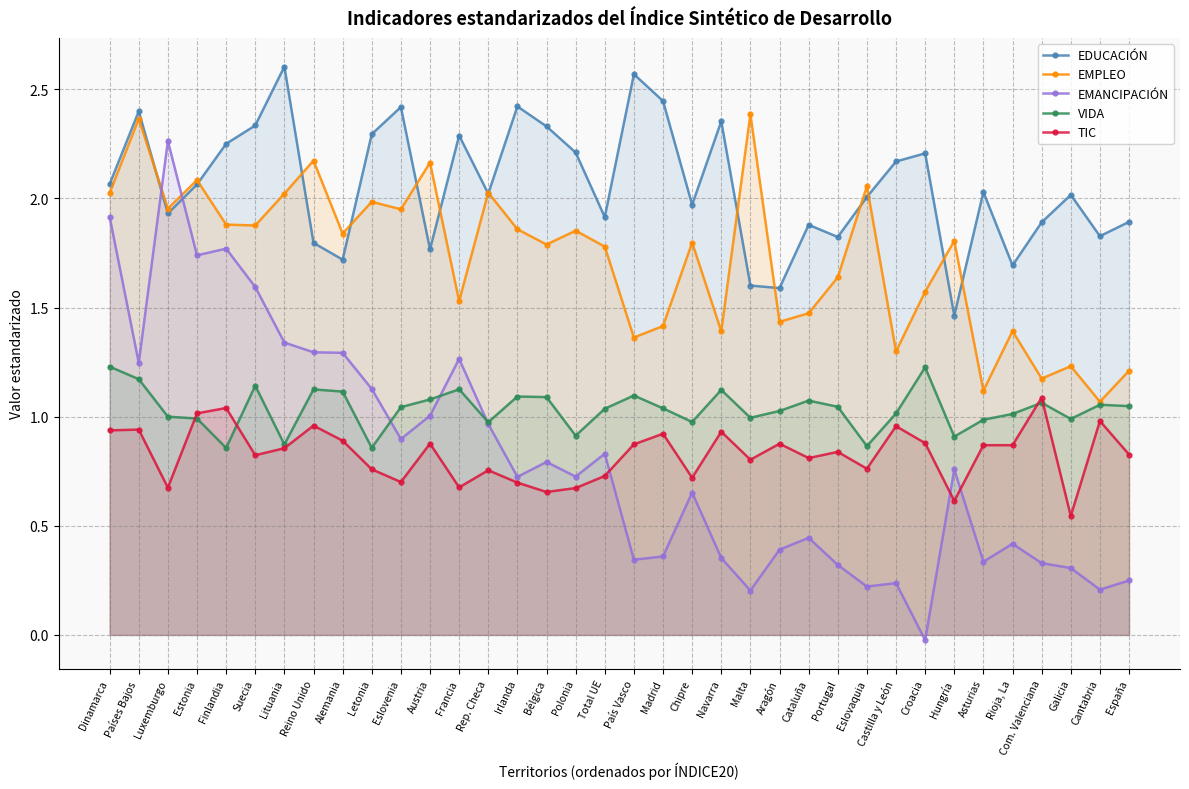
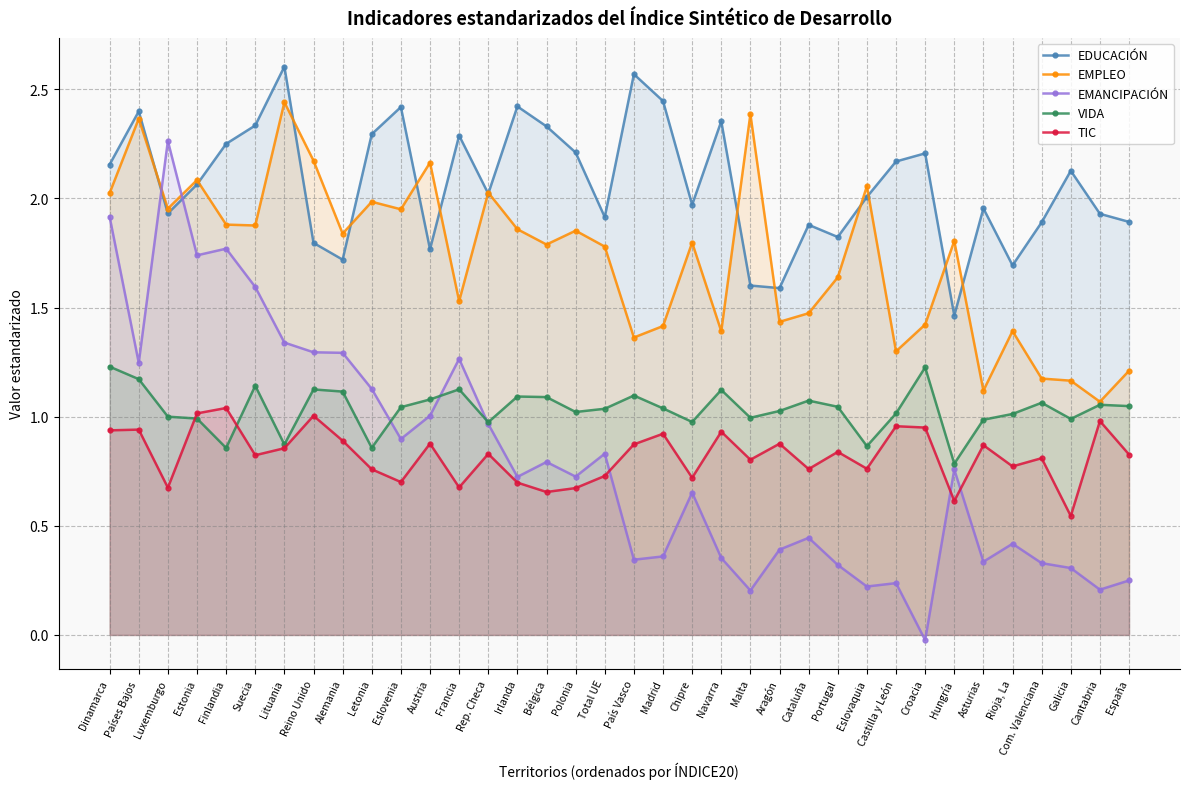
EDUCACIÓN, Dinamarca: 2.07 -> 2.16
EMPLEO, Lituania: 2.02 -> 2.44
TIC, Reino Unido: 0.96 -> 1.00
TIC, Rep. Checa: 0.75 -> 0.83
VIDA, Polonia: 0.91 -> 1.02
TIC, Cataluña: 0.81 -> 0.76
EMPLEO, Croacia: 1.57 -> 1.42
TIC, Croacia: 0.88 -> 0.95
VIDA, Hungría: 0.91 -> 0.78
EDUCACIÓN, Asturias: 2.03 -> 1.95
TIC, Rioja, La: 0.87 -> 0.77
TIC, Com. Valenciana: 1.09 -> 0.81
EDUCACIÓN, Galicia: 2.02 -> 2.13
EMPLEO, Galicia: 1.23 -> 1.17
EDUCACIÓN, Cantabria: 1.83 -> 1.93
